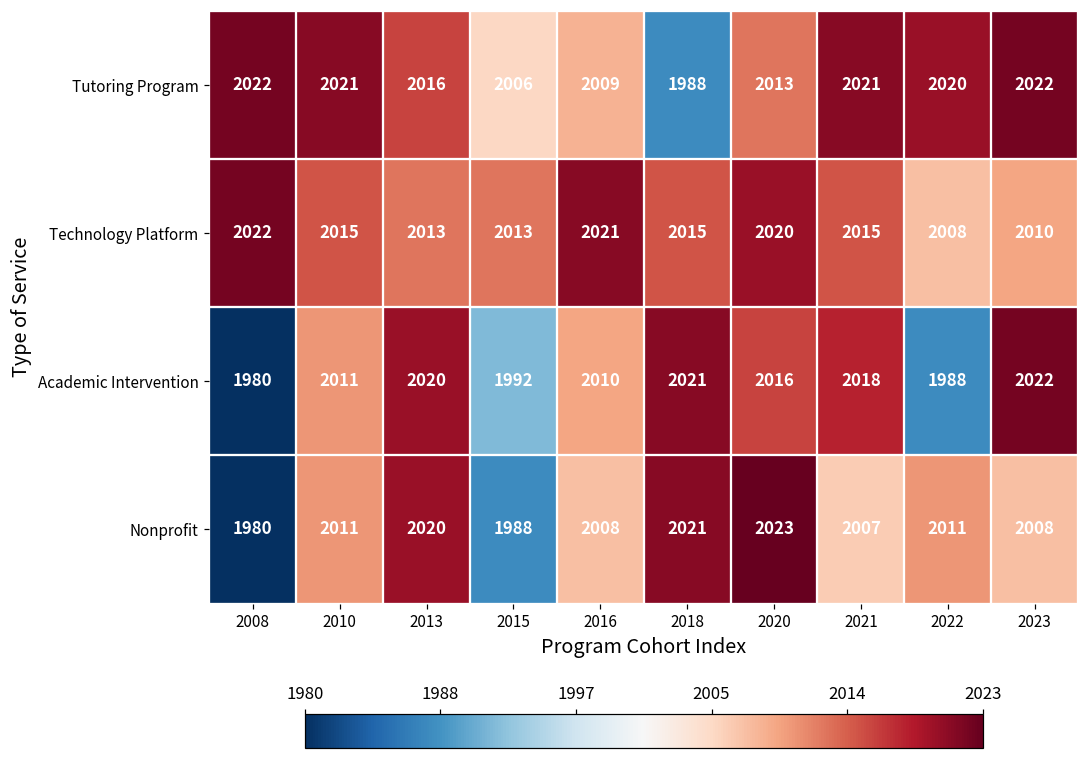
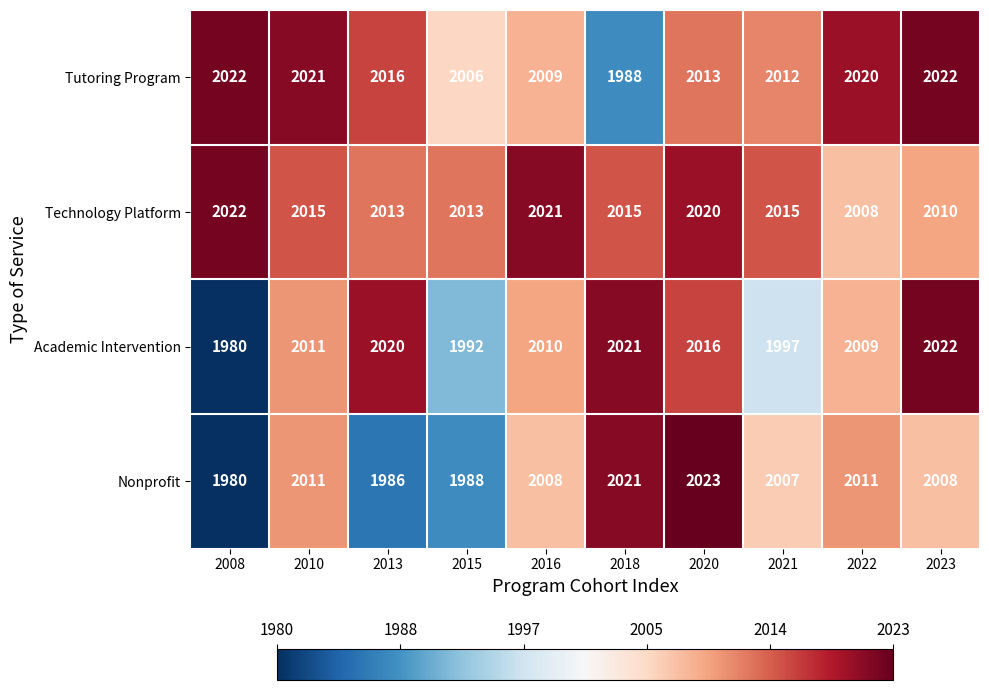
Tutoring Program, 2021: 2021 -> 2012
Academic Intervention, 2021: 2018 -> 1997
Academic Intervention, 2022: 1988 -> 2009
Nonprofit, 2013: 2020 -> 1986
